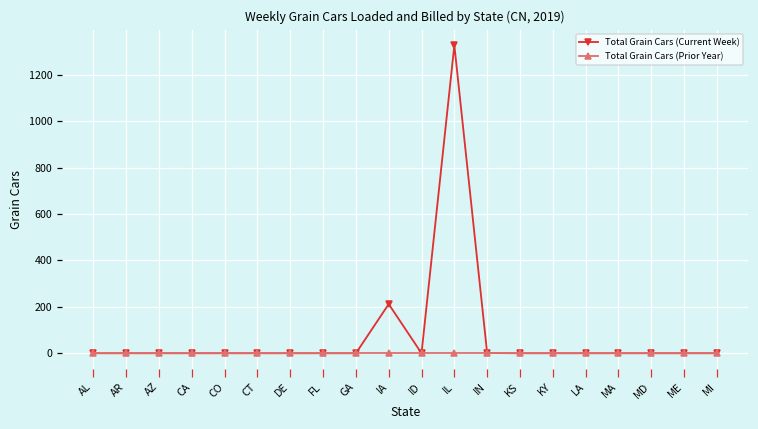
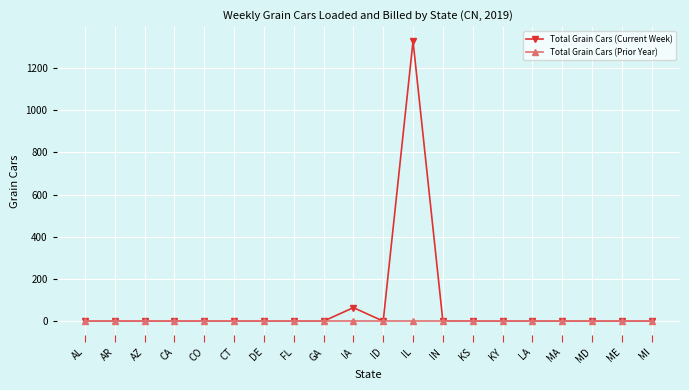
Total Grain Cars (Current Week), IA: 210 -> 60
